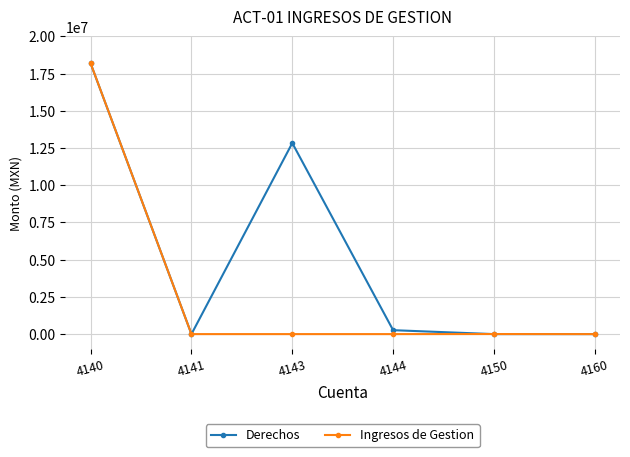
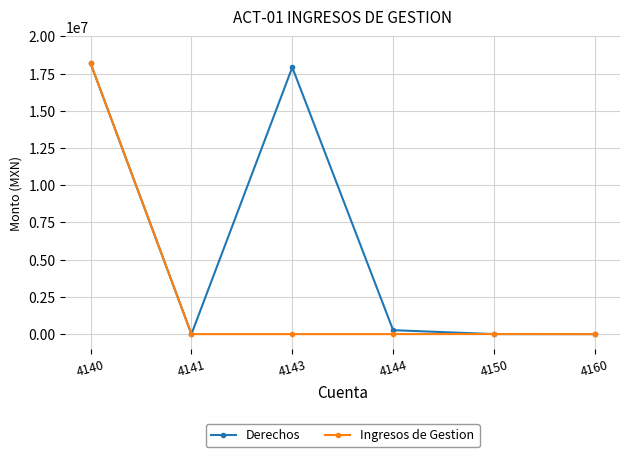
Derechos, 4143: 12800000 -> 17900000
